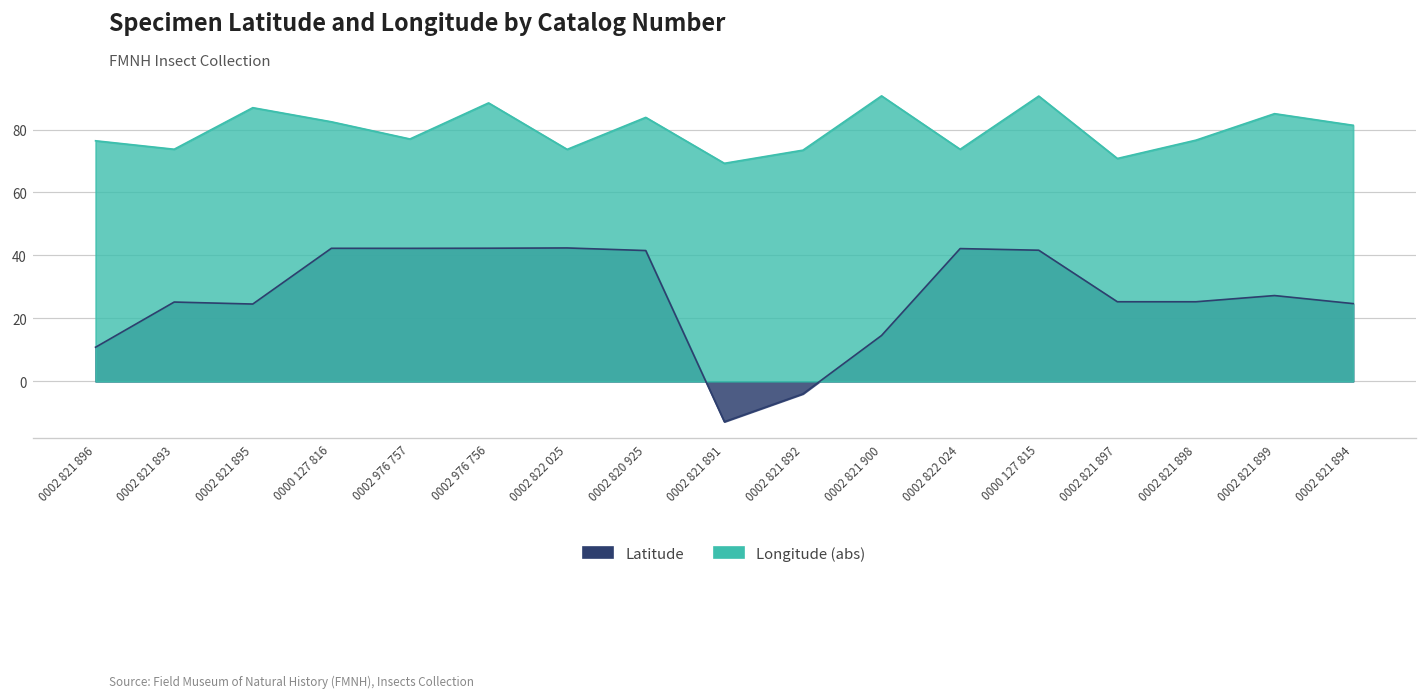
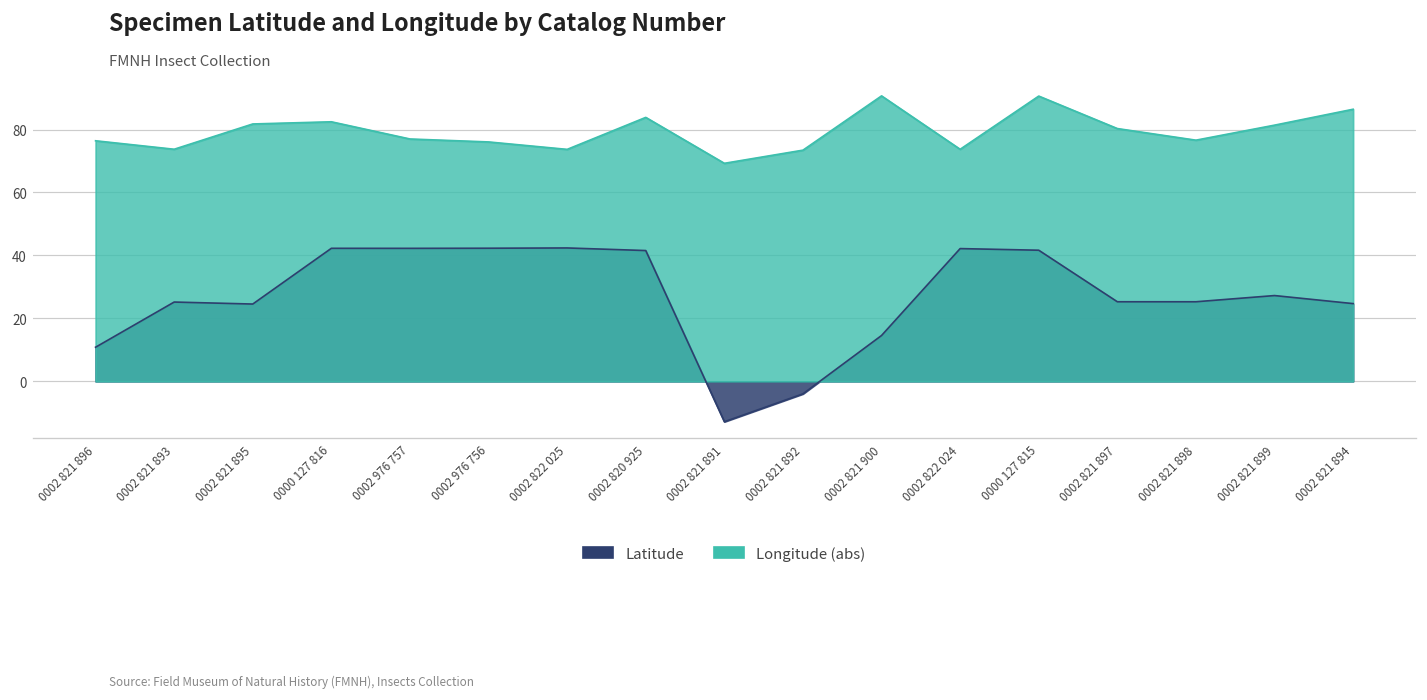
Longitude (abs), 0002 821 895: 87 -> 82
Longitude (abs), 0002 976 756: 88 -> 76
Longitude (abs), 0002 821 897: 71 -> 80
Longitude (abs), 0002 821 899: 85 -> 81
Longitude (abs), 0002 821 894: 81 -> 86
